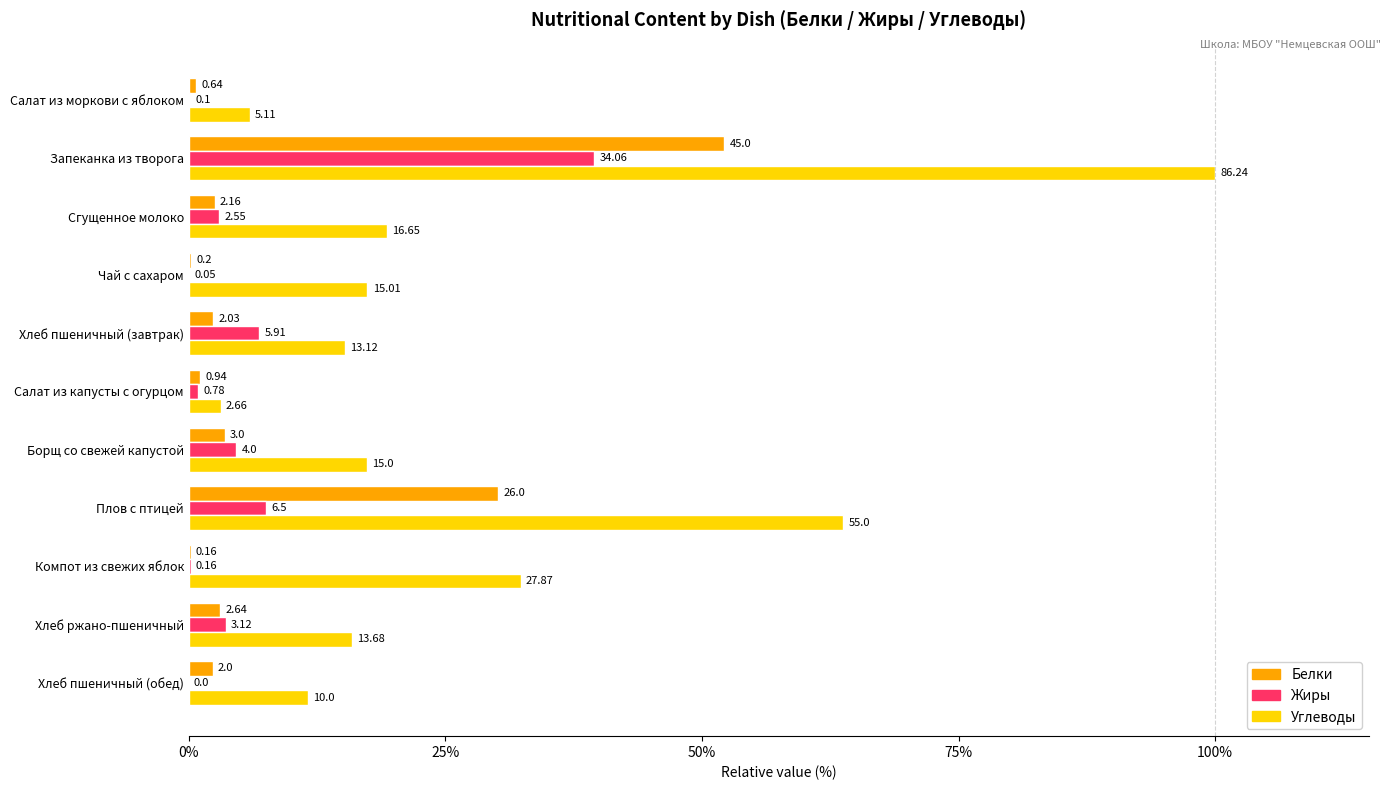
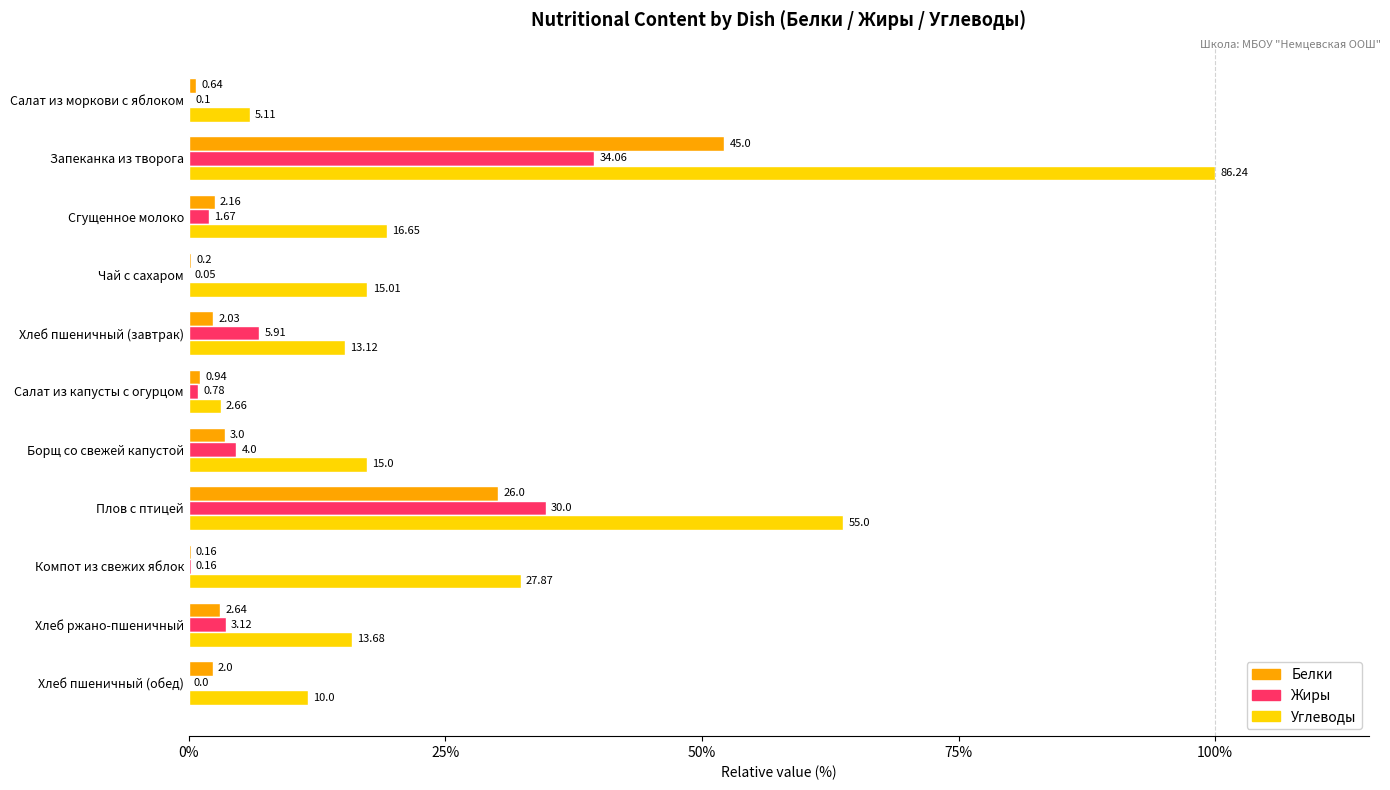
Жиры, Сгущенное молоко: 2.55 -> 1.67
Жиры, Плов с птицей: 6.5 -> 30.0
